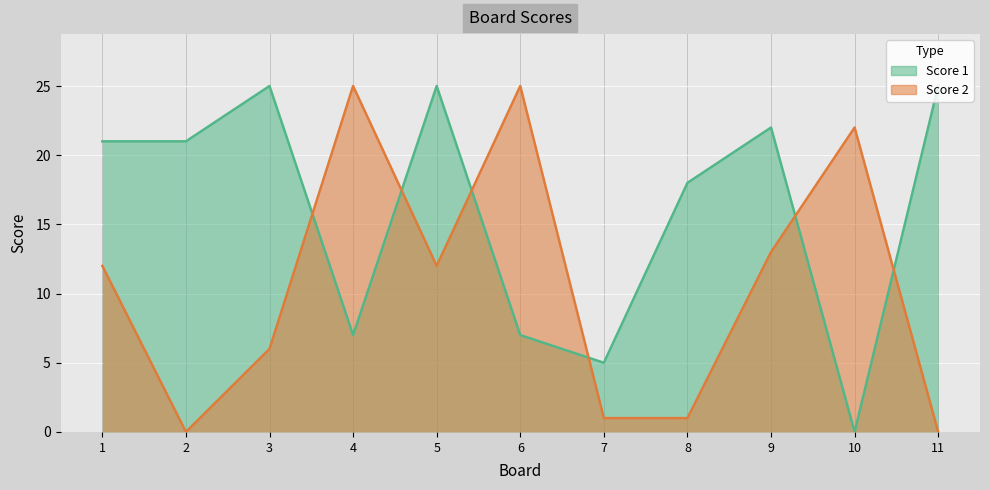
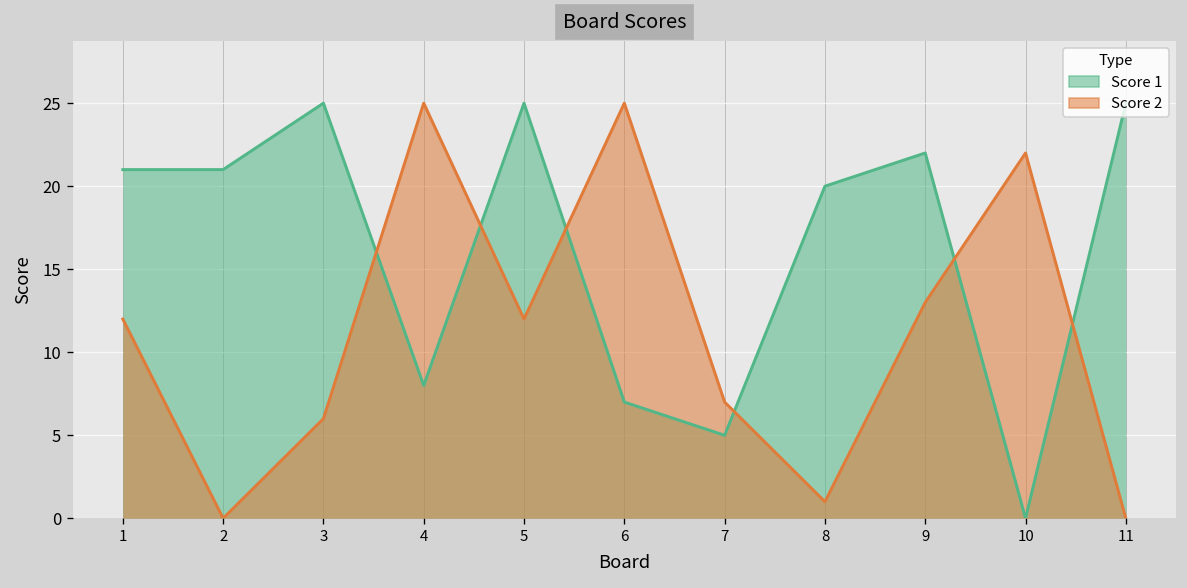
Score 1, 4: 7 -> 8
Score 2, 7: 1 -> 7
Score 1, 8: 18 -> 20
